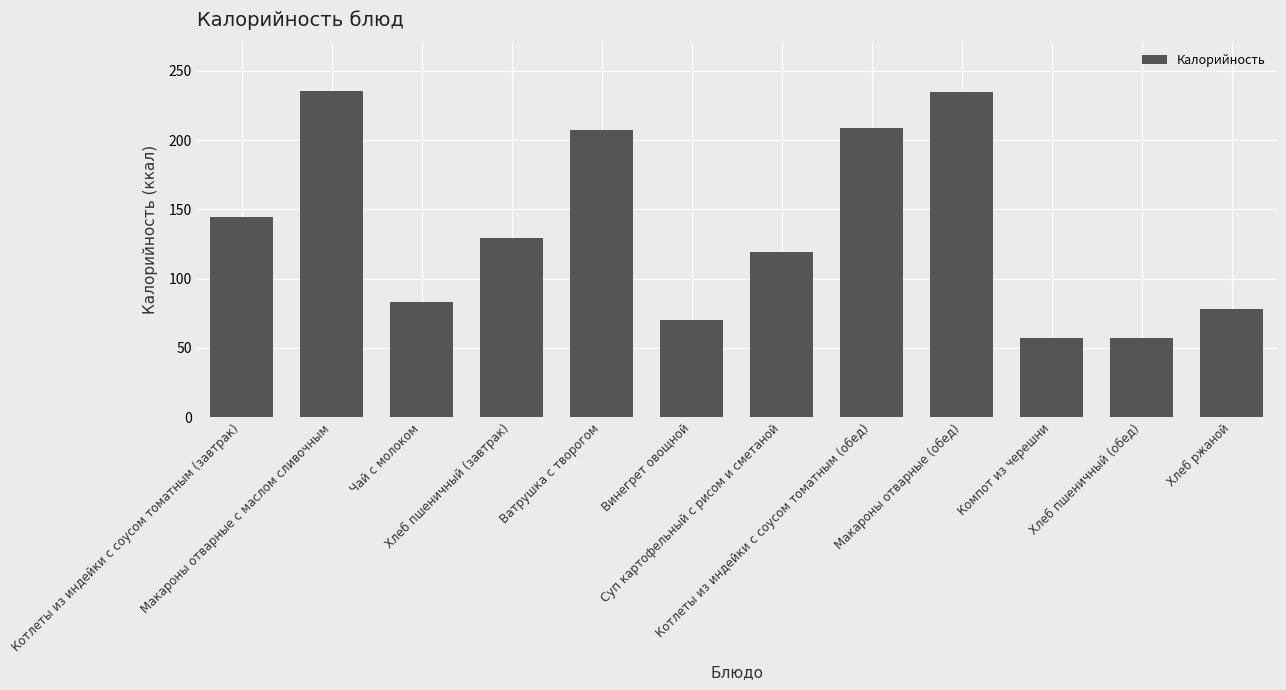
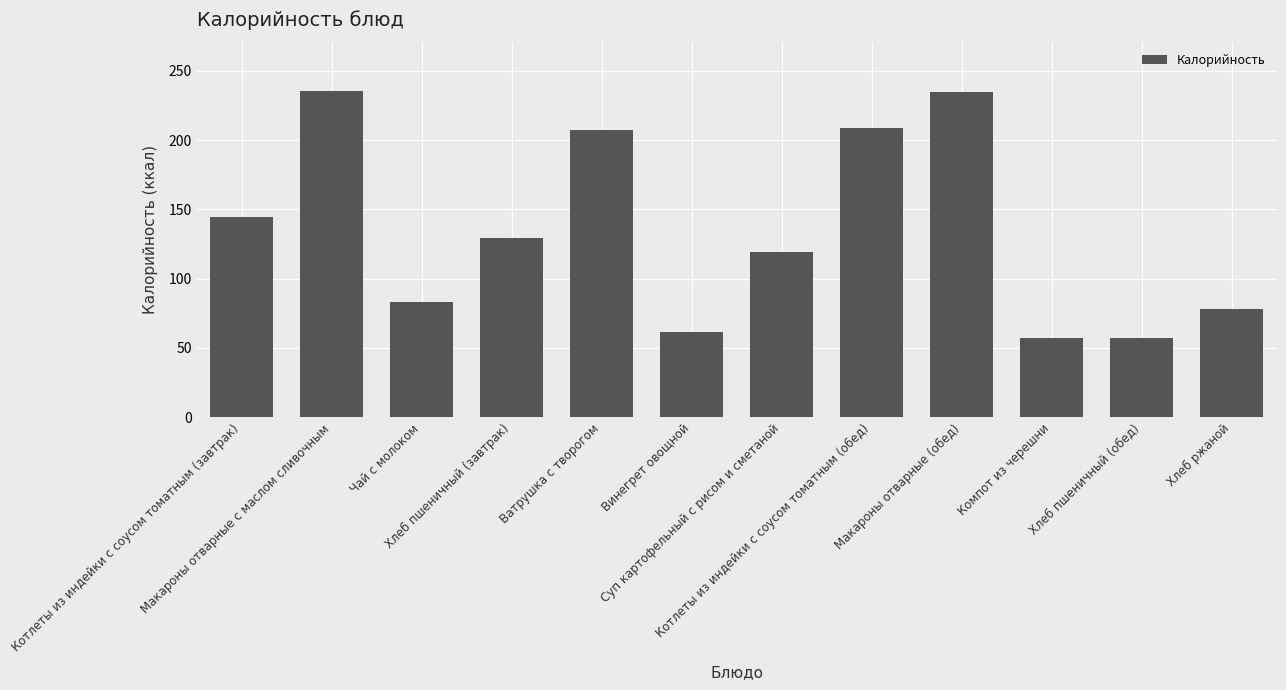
Винегрет овощной: 70 -> 62
